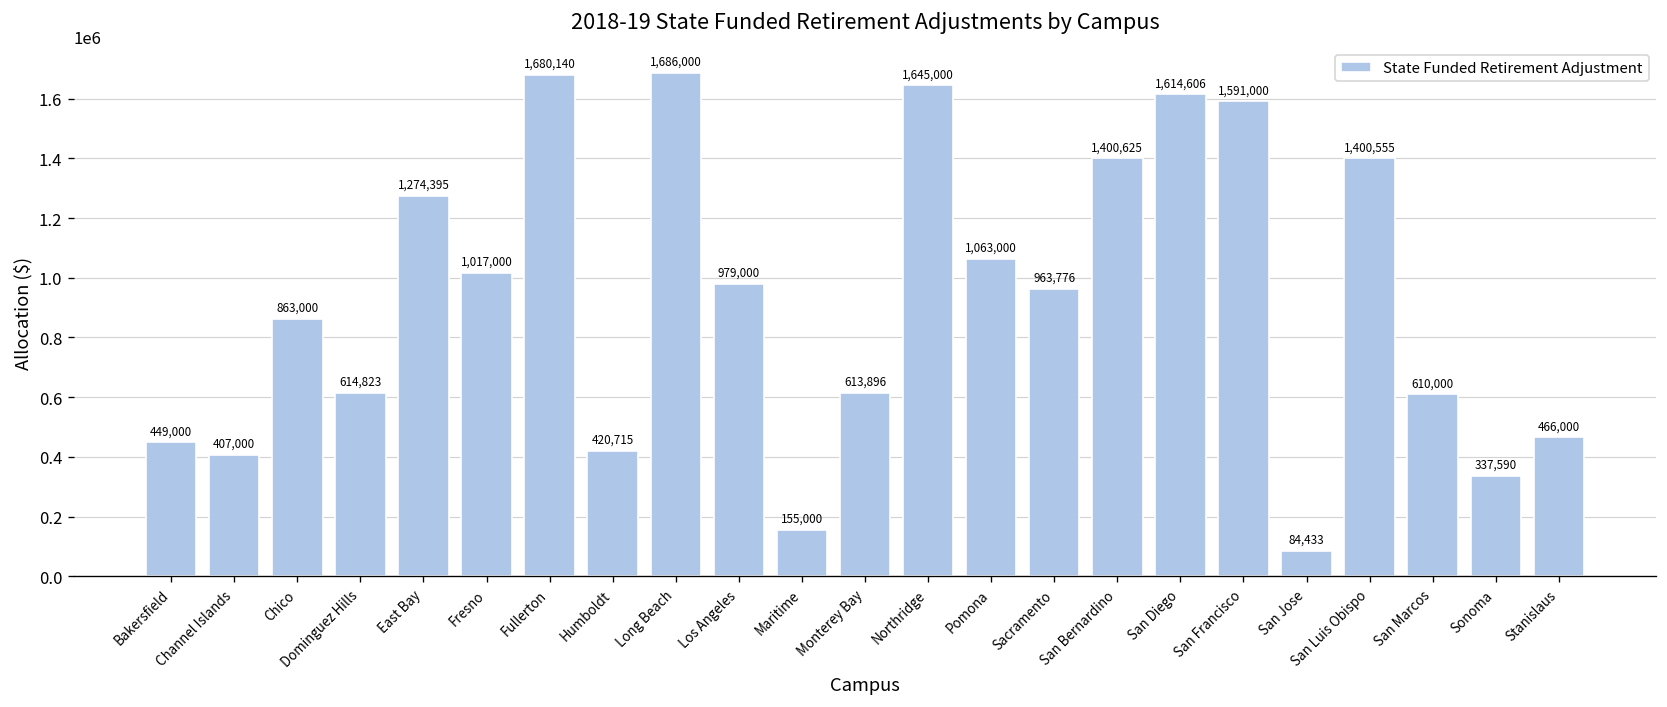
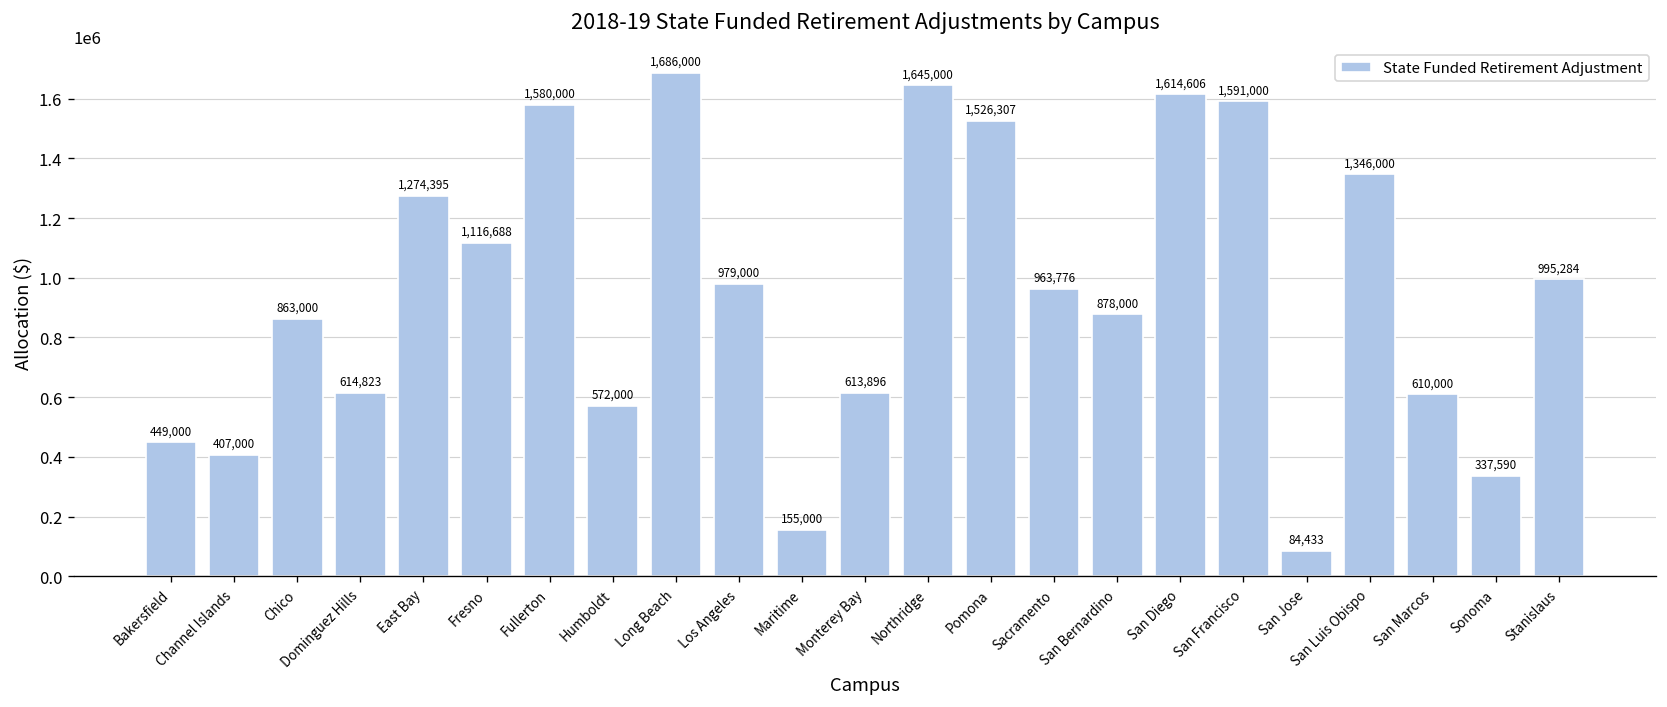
Fresno: 1,017,000 -> 1,116,688
Fullerton: 1,680,140 -> 1,580,000
Humboldt: 420,715 -> 572,000
Pomona: 1,063,000 -> 1,526,307
San Bernardino: 1,400,625 -> 878,000
San Luis Obispo: 1,400,555 -> 1,346,000
Stanislaus: 466,000 -> 995,284
